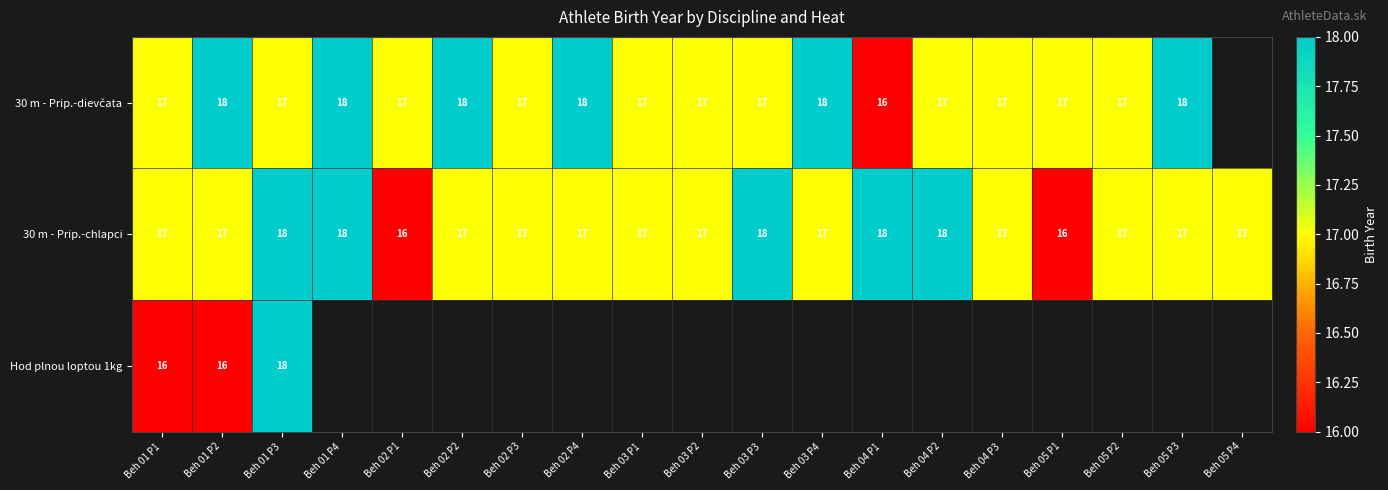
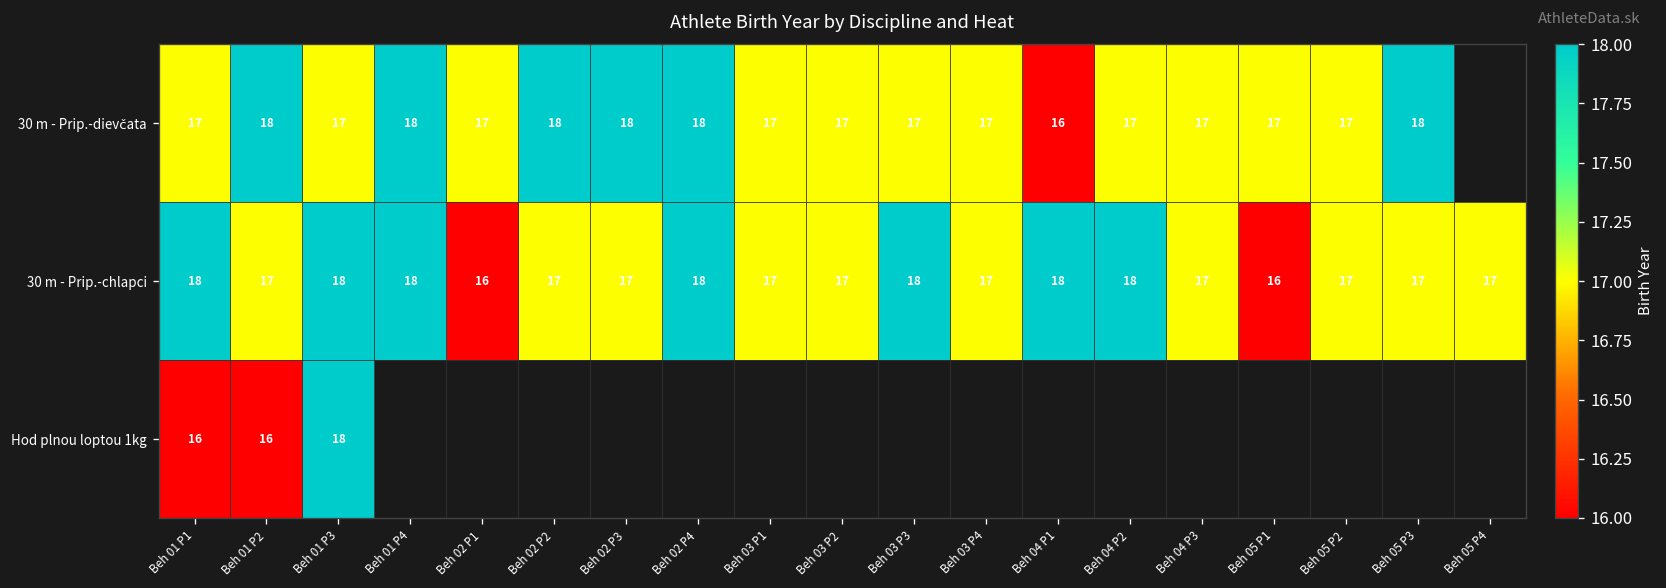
30 m - Prip.-dievčata, Beh 02 P3: 17 -> 18
30 m - Prip.-dievčata, Beh 03 P4: 18 -> 17
30 m - Prip.-chlapci, Beh 01 P1: 17 -> 18
30 m - Prip.-chlapci, Beh 02 P4: 17 -> 18
